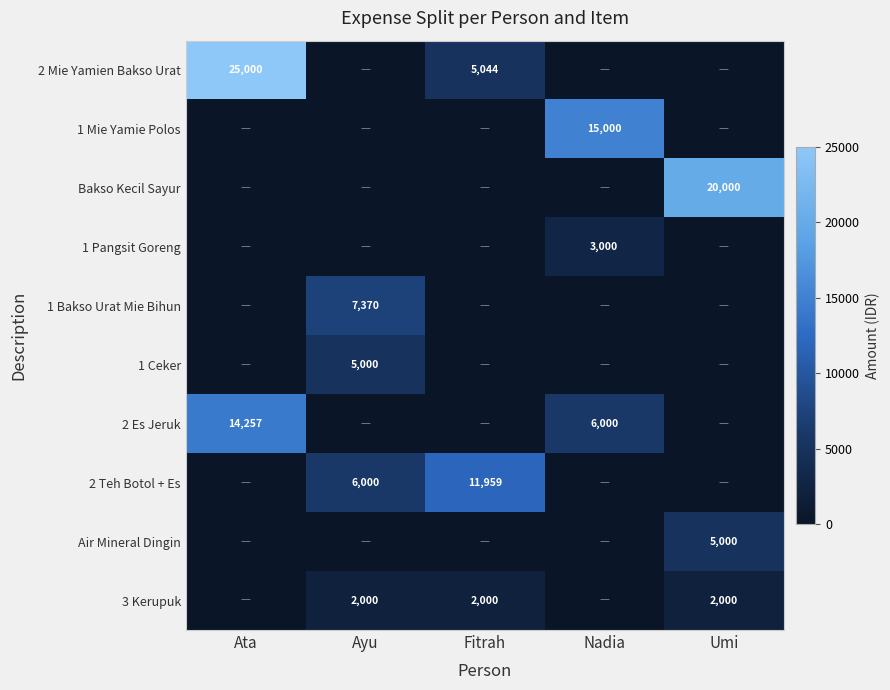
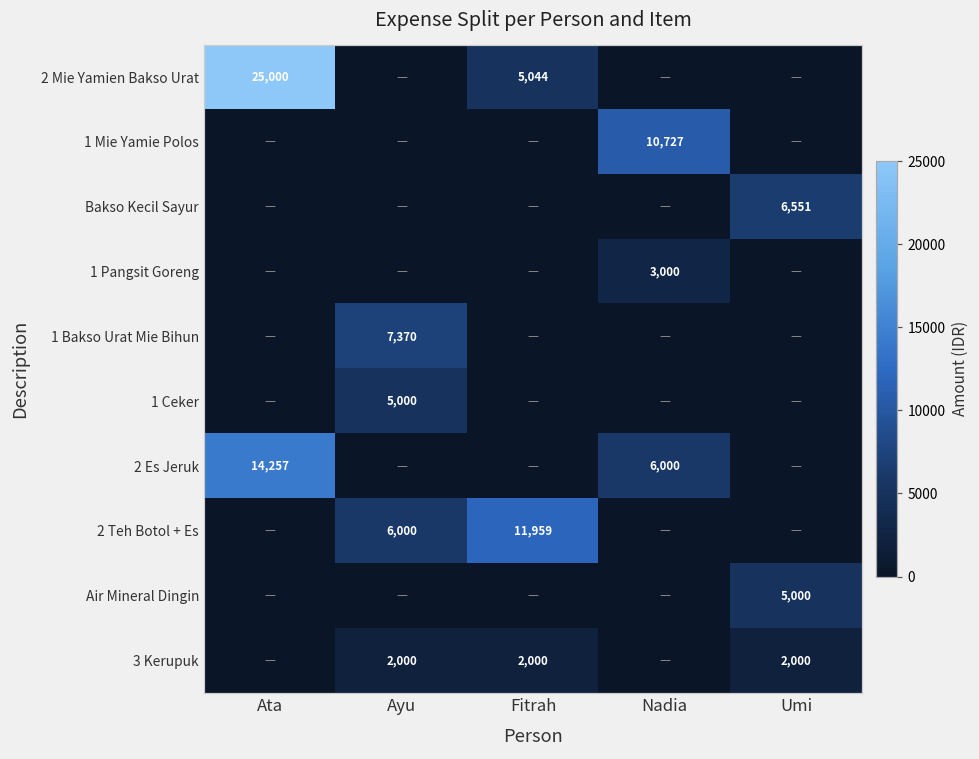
1 Mie Yamie Polos, Nadia: 15,000 -> 10,727
Bakso Kecil Sayur, Umi: 20,000 -> 6,551
